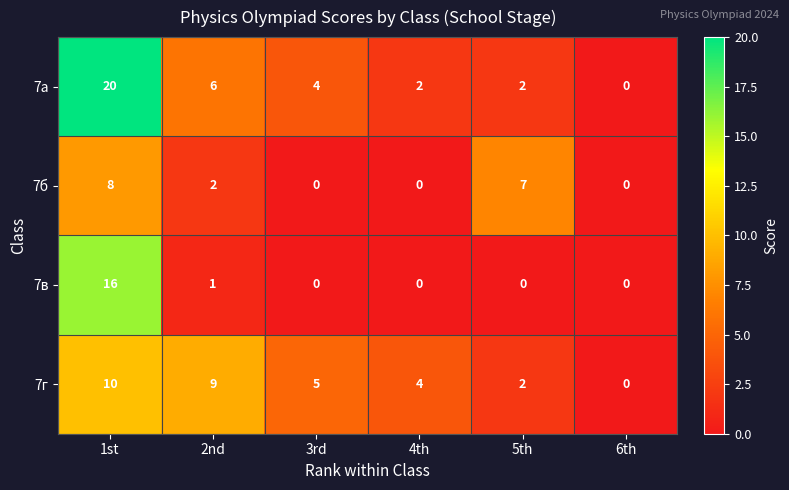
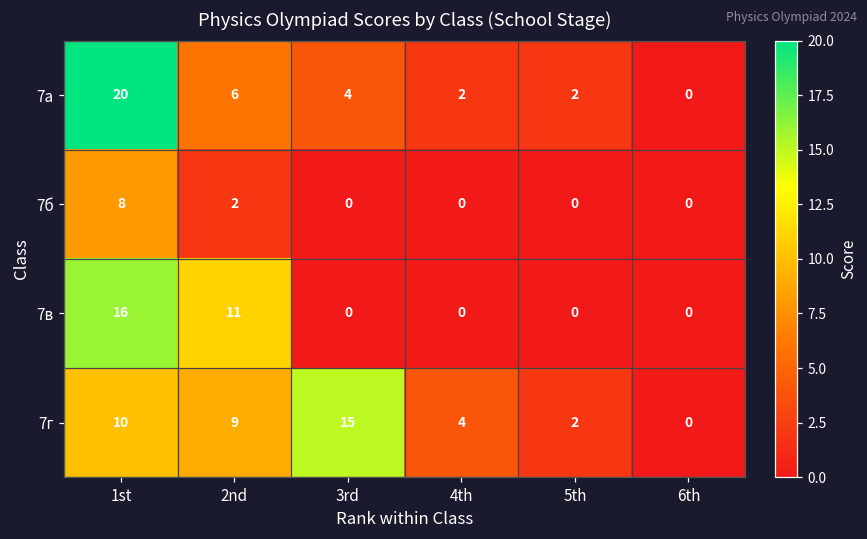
7б, 5th: 7 -> 0
7в, 2nd: 1 -> 11
7г, 3rd: 5 -> 15
